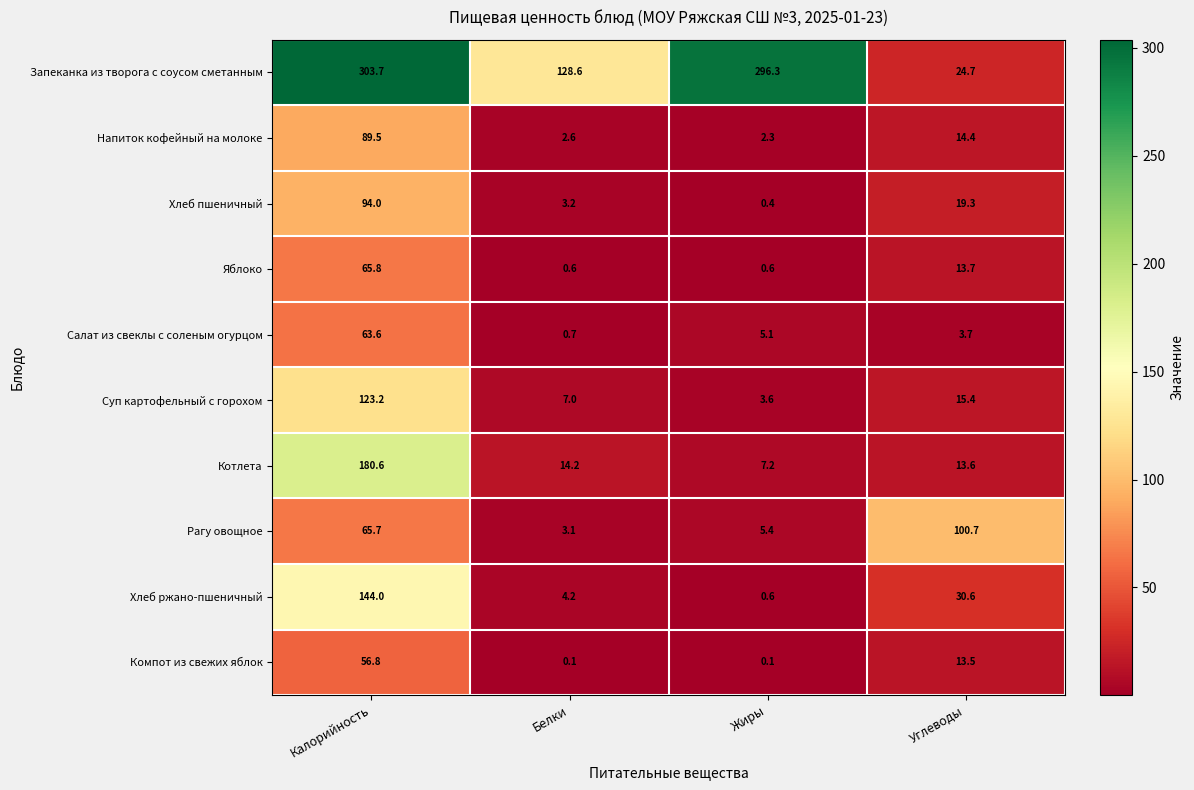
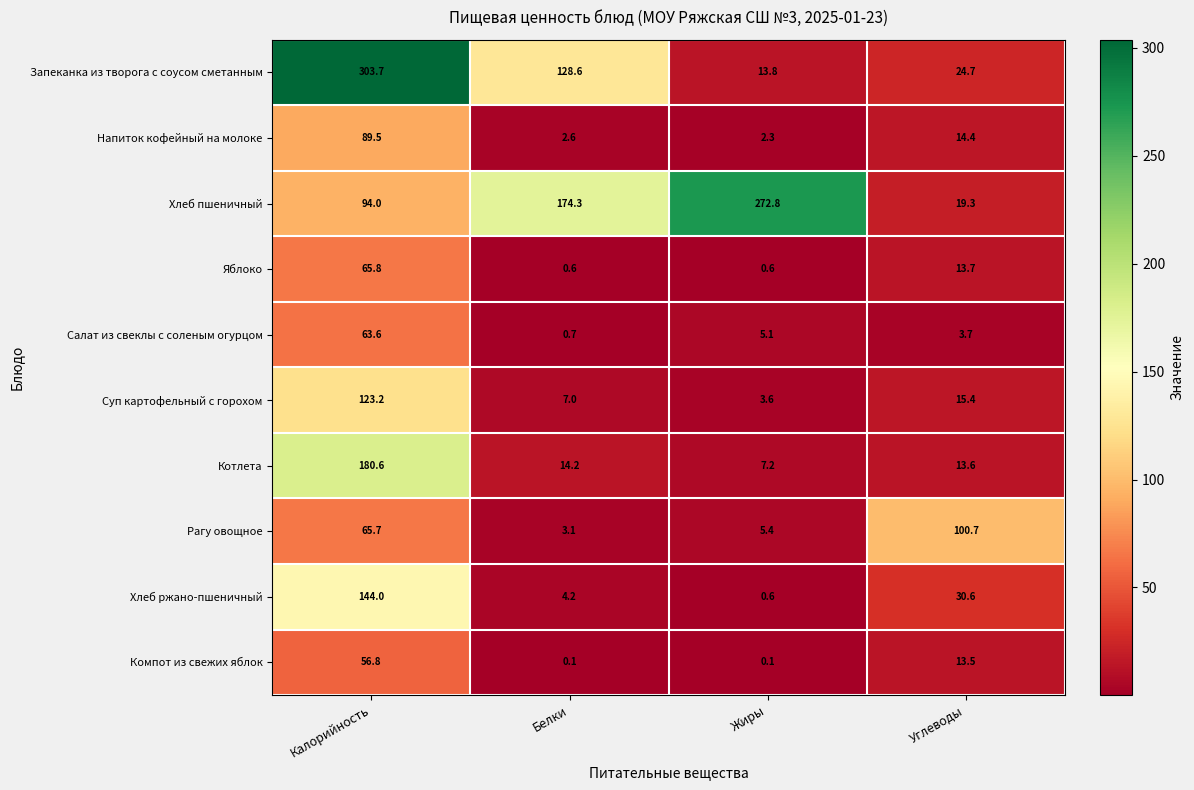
Запеканка из творога с соусом сметанным, Жиры: 296.3 -> 13.8
Хлеб пшеничный, Белки: 3.2 -> 174.3
Хлеб пшеничный, Жиры: 0.4 -> 272.8
